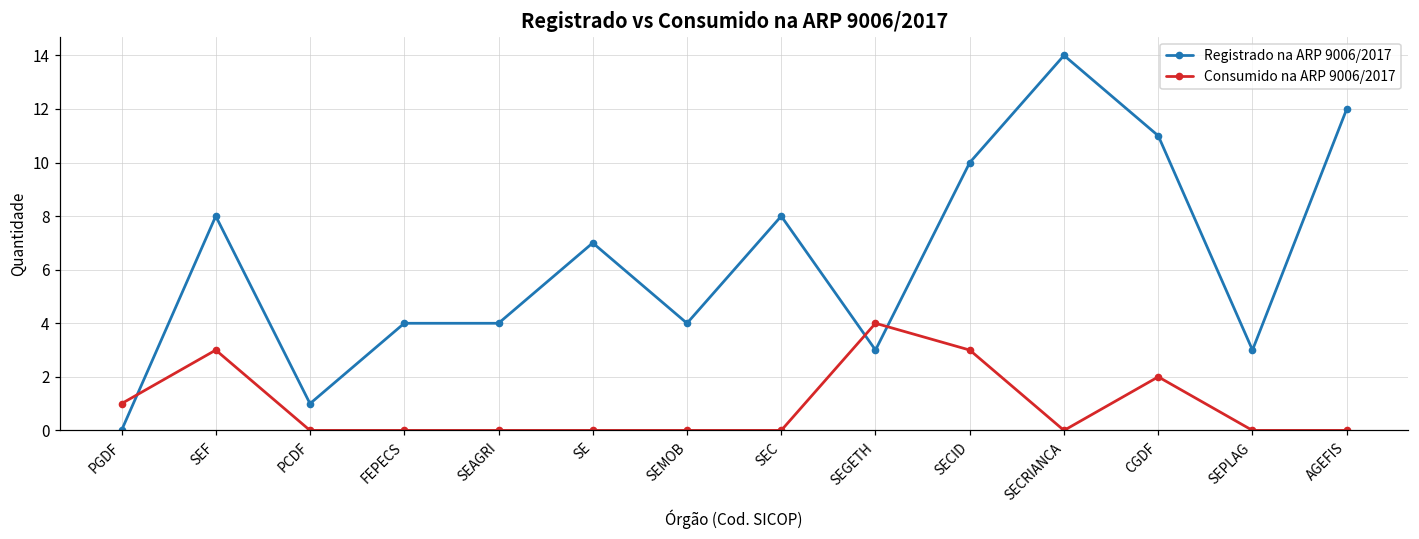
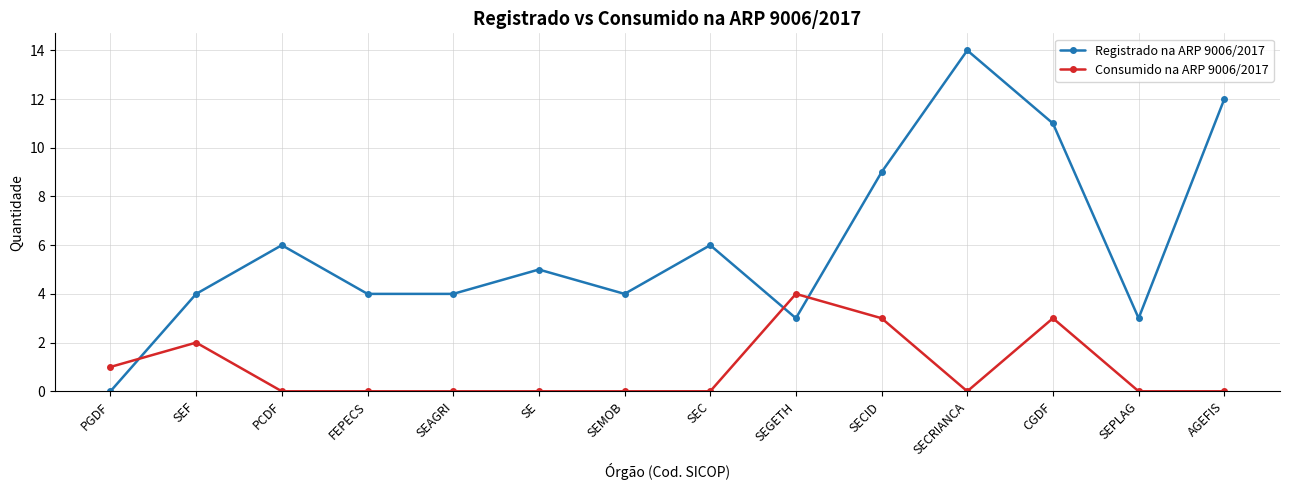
Registrado na ARP 9006/2017, SEF: 8 -> 4
Consumido na ARP 9006/2017, SEF: 3 -> 2
Registrado na ARP 9006/2017, PCDF: 1 -> 6
Registrado na ARP 9006/2017, SE: 7 -> 5
Registrado na ARP 9006/2017, SEC: 8 -> 6
Registrado na ARP 9006/2017, SECID: 10 -> 9
Consumido na ARP 9006/2017, CGDF: 2 -> 3
